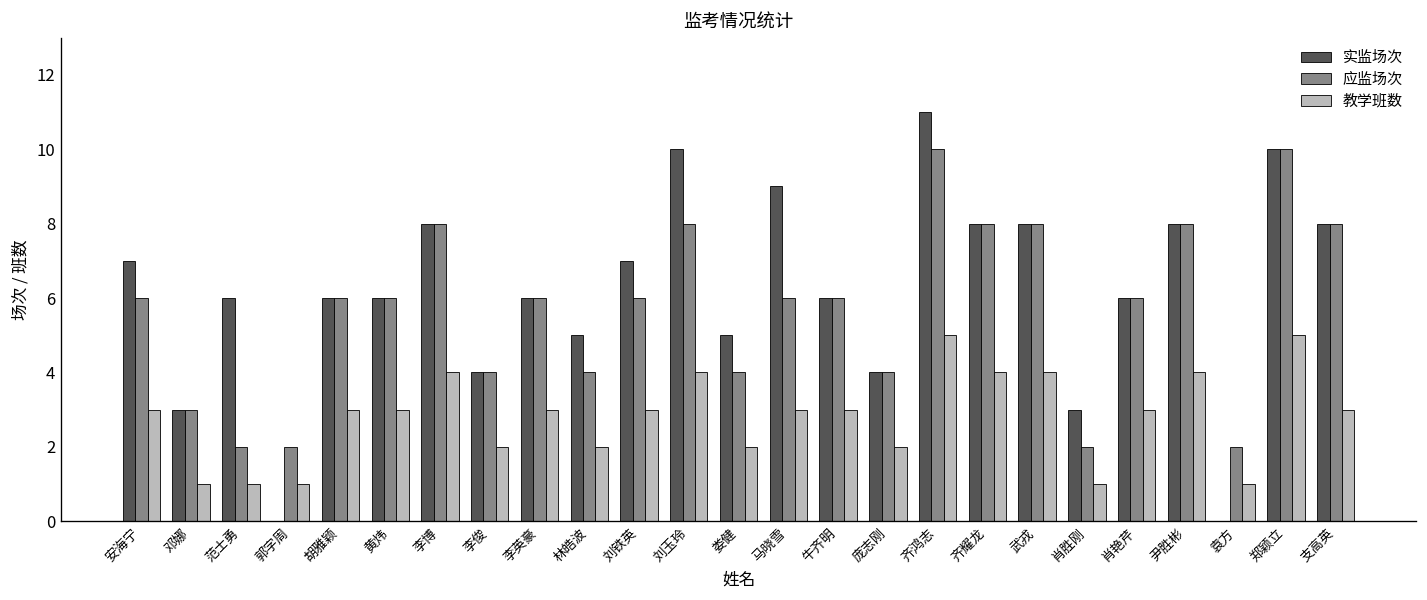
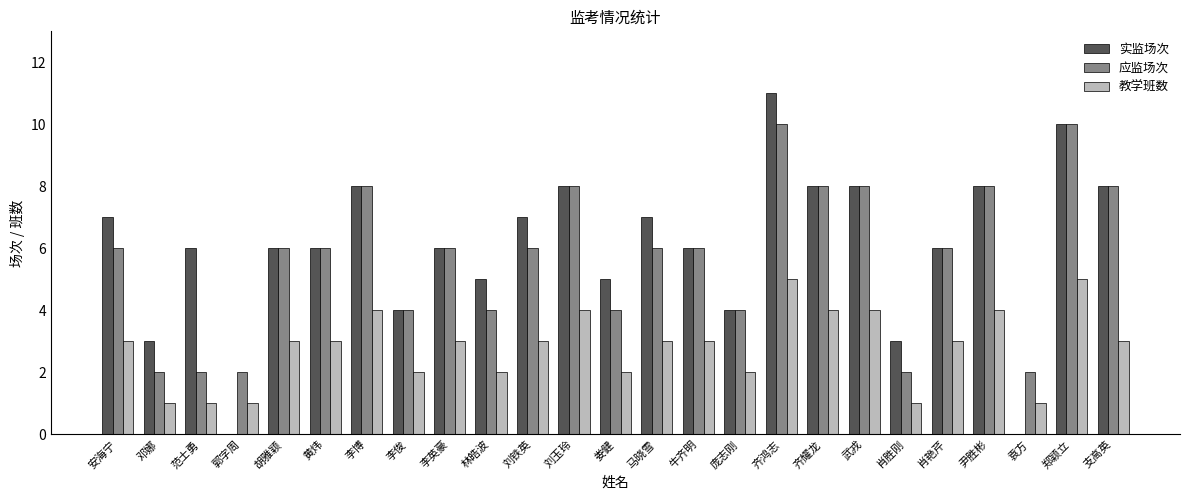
应监场次, 邓娜: 3 -> 2
实监场次, 刘玉玲: 10 -> 8
实监场次, 马晓雪: 9 -> 7
